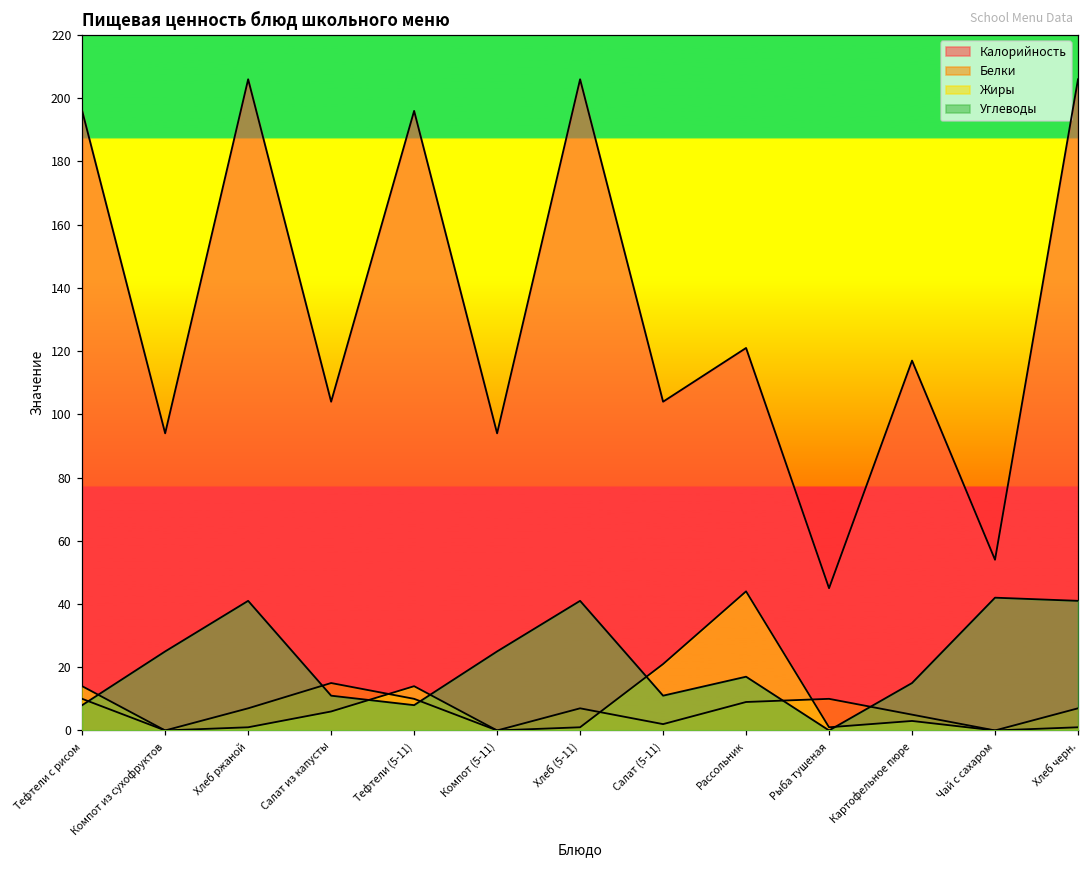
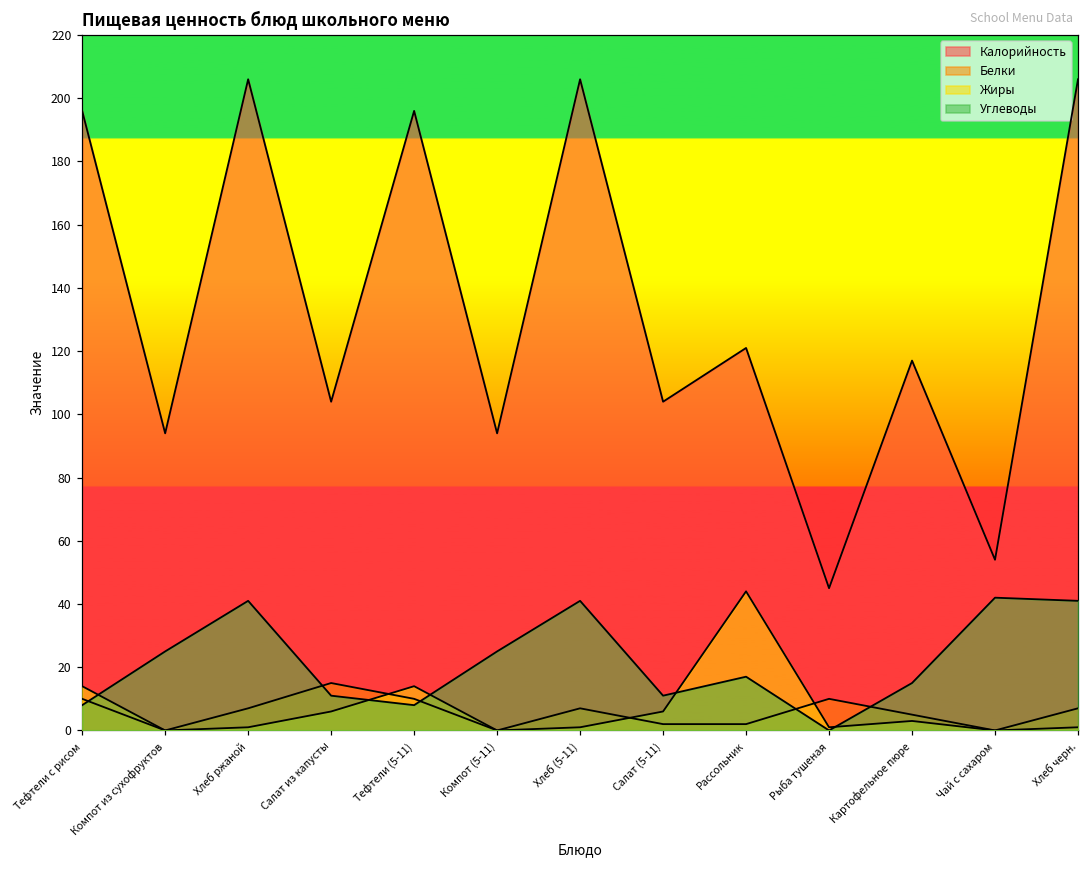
Жиры, Салат (5-11): 21 -> 6
Белки, Рассольник: 9 -> 2
